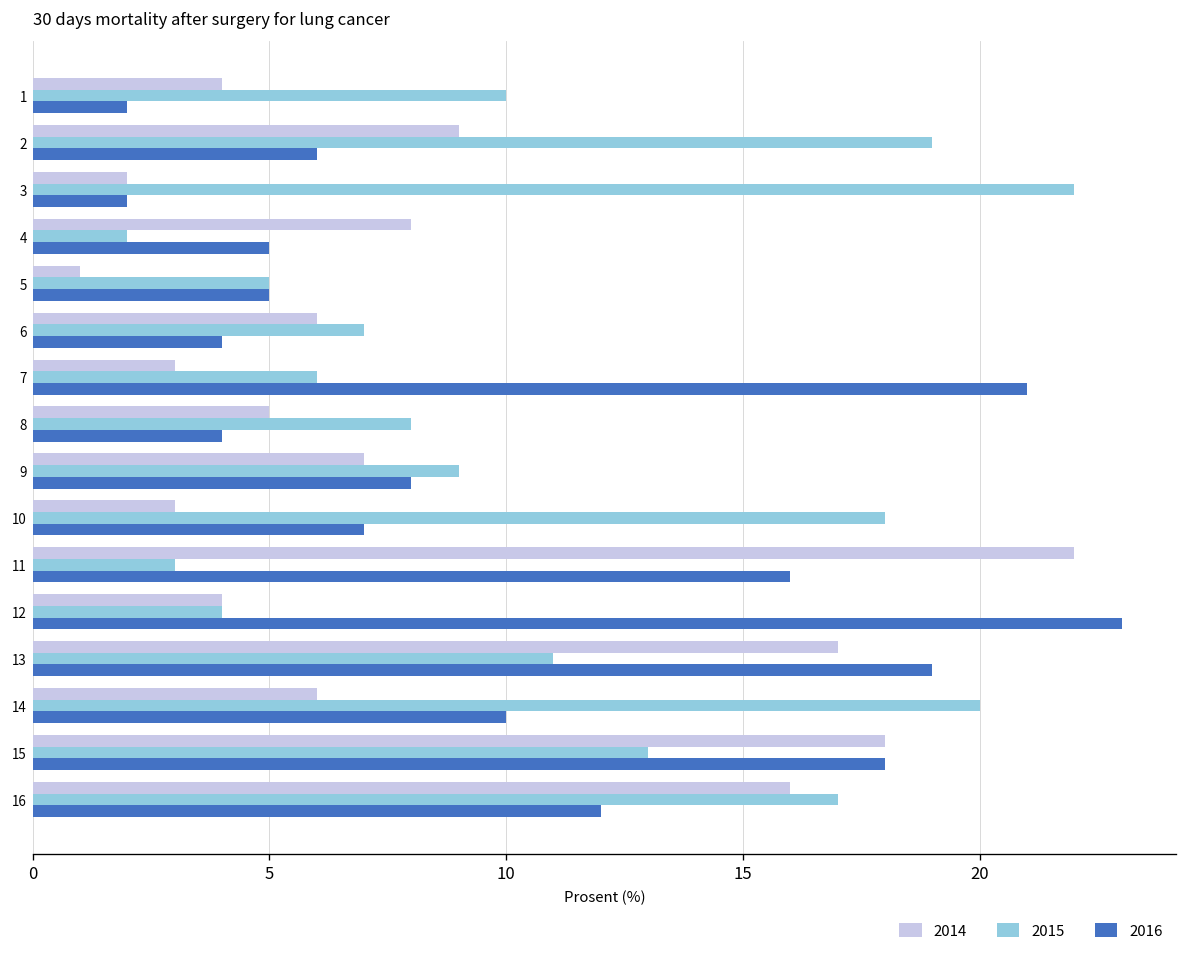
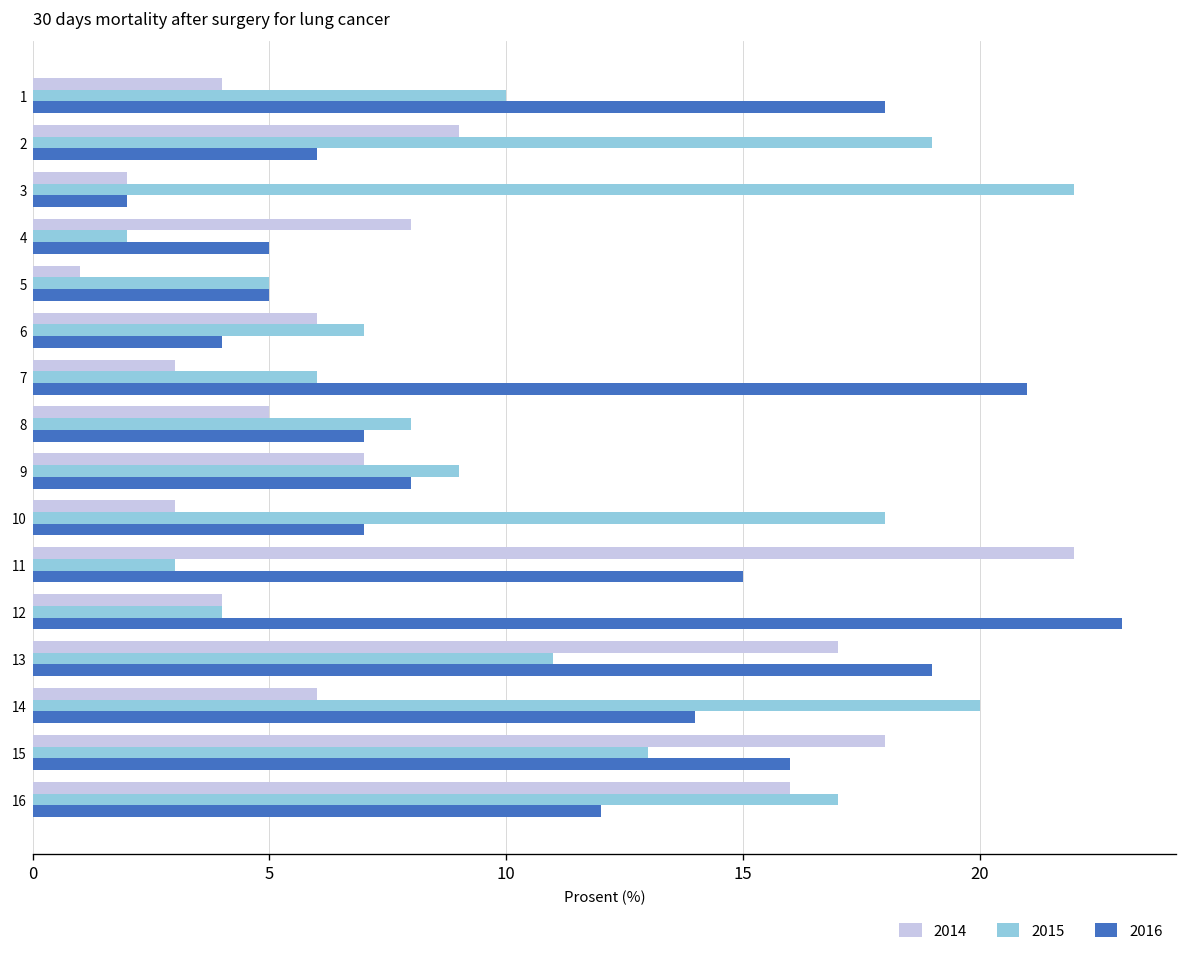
2016, 1: 2 -> 18
2016, 8: 4 -> 7
2016, 11: 16 -> 15
2016, 14: 10 -> 14
2016, 15: 18 -> 16
